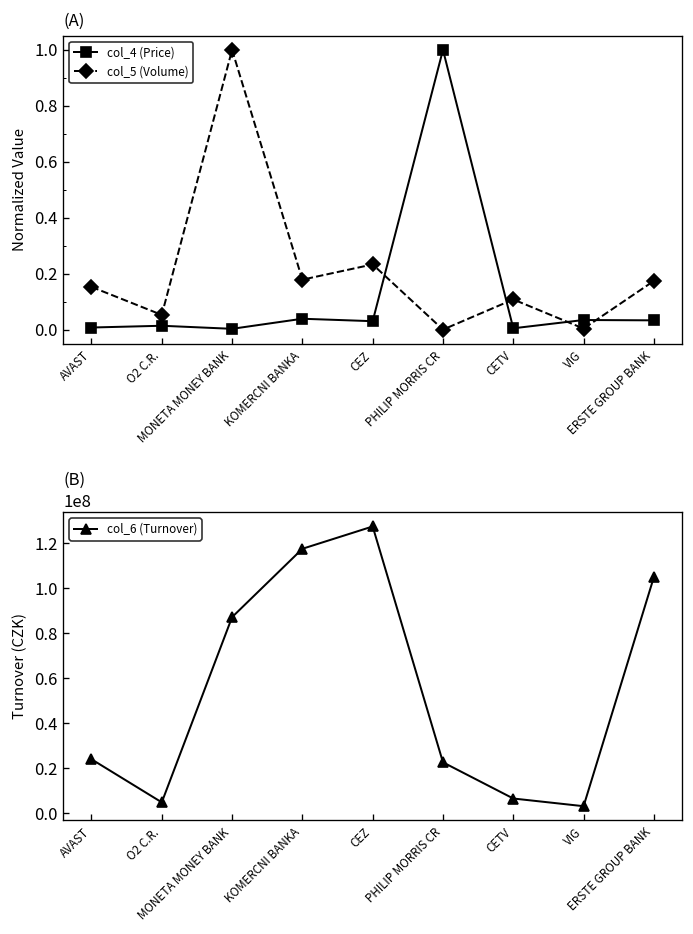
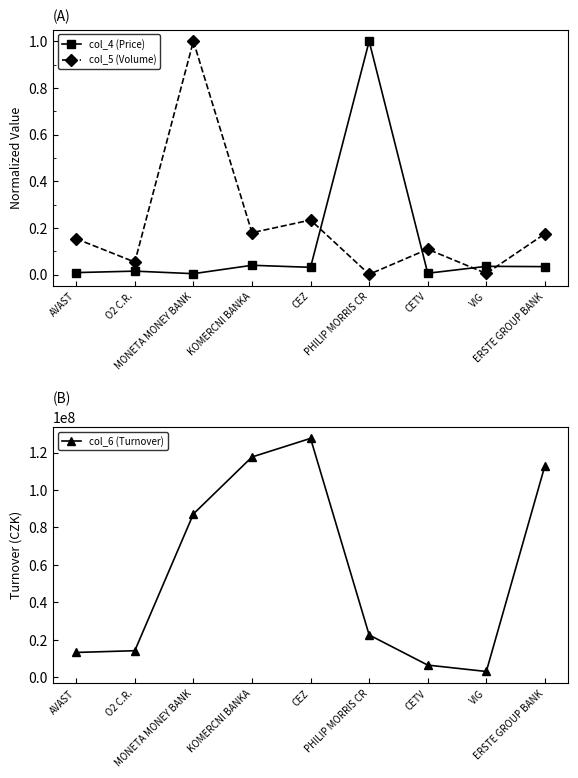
(B), AVAST: 24000000 -> 13000000
(B), O2 C.R.: 5000000 -> 14000000
(B), ERSTE GROUP BANK: 105000000 -> 113000000
